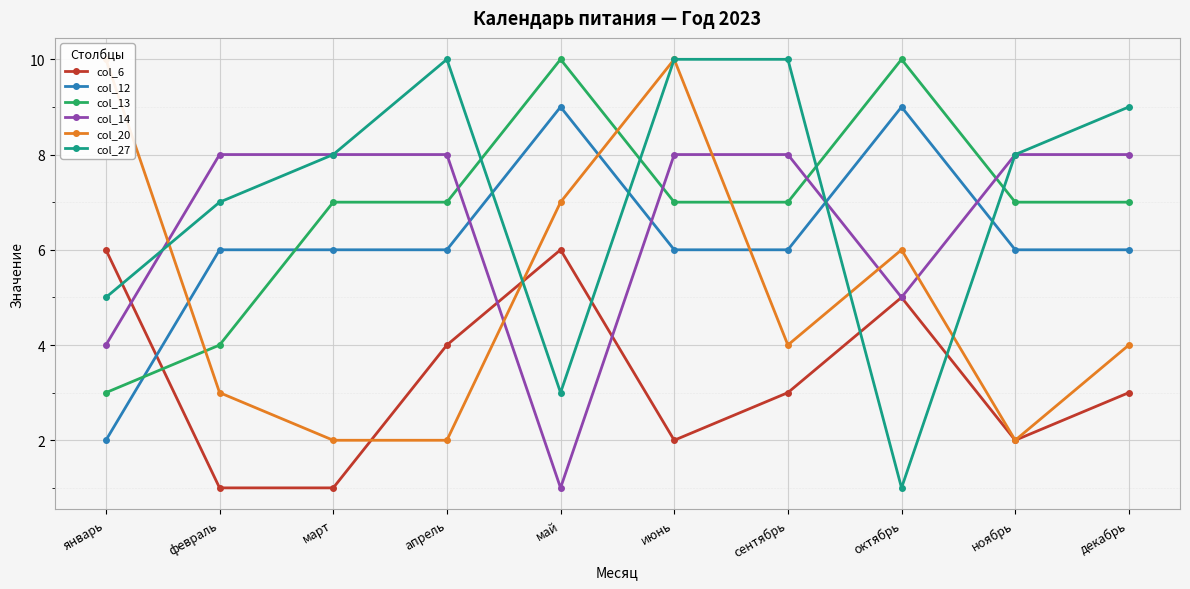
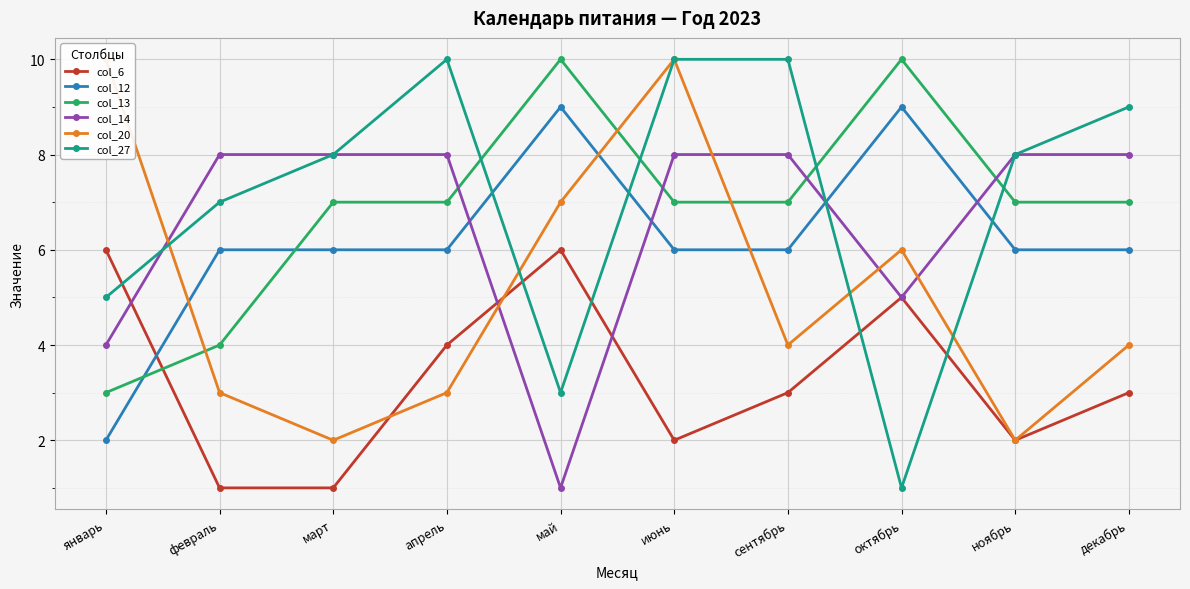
col_20, апрель: 2 -> 3
